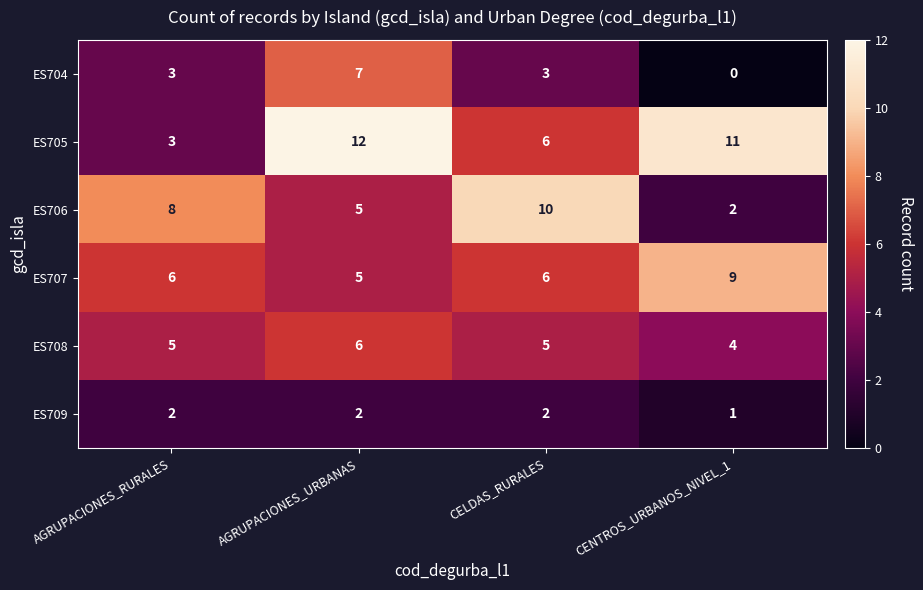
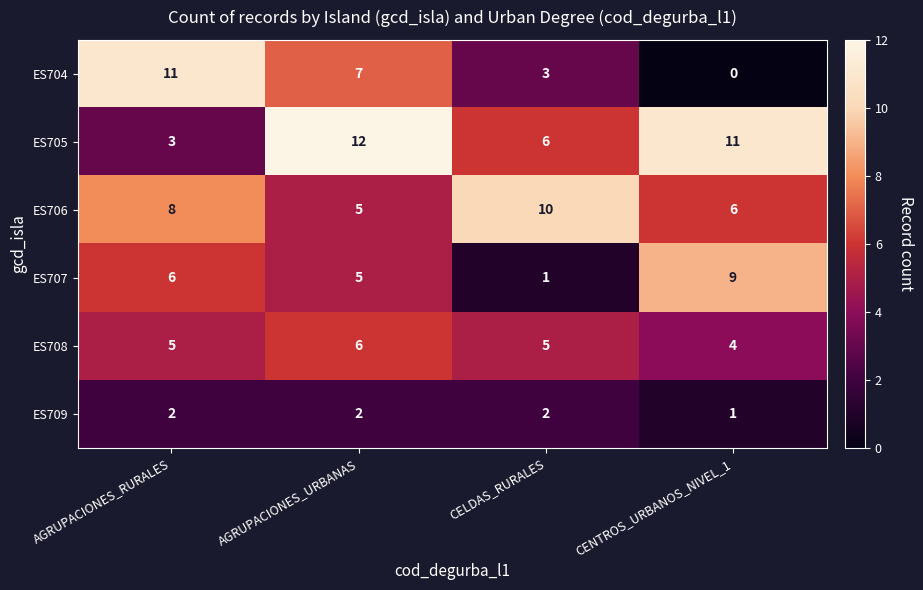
ES704, AGRUPACIONES_RURALES: 3 -> 11
ES706, CENTROS_URBANOS_NIVEL_1: 2 -> 6
ES707, CELDAS_RURALES: 6 -> 1
